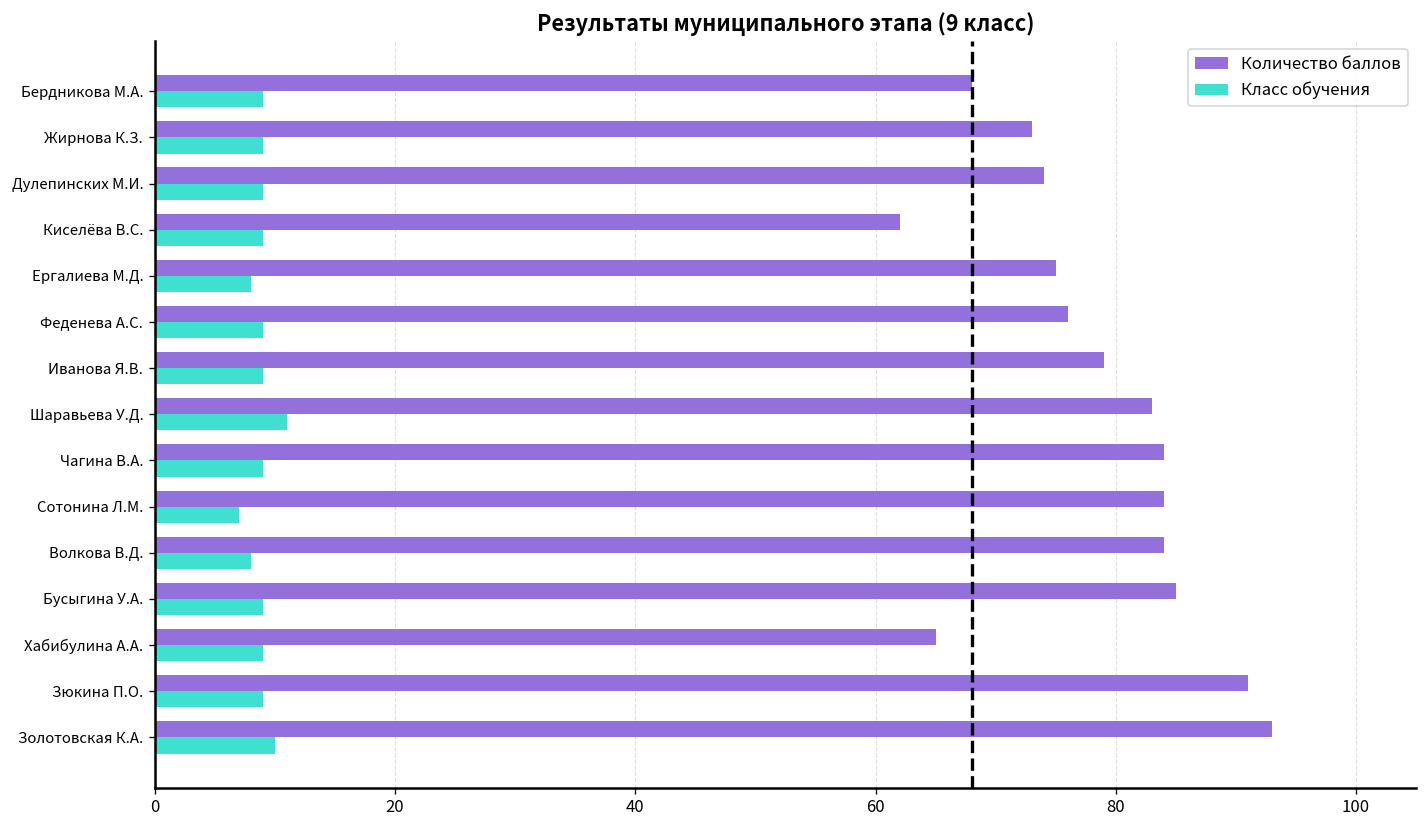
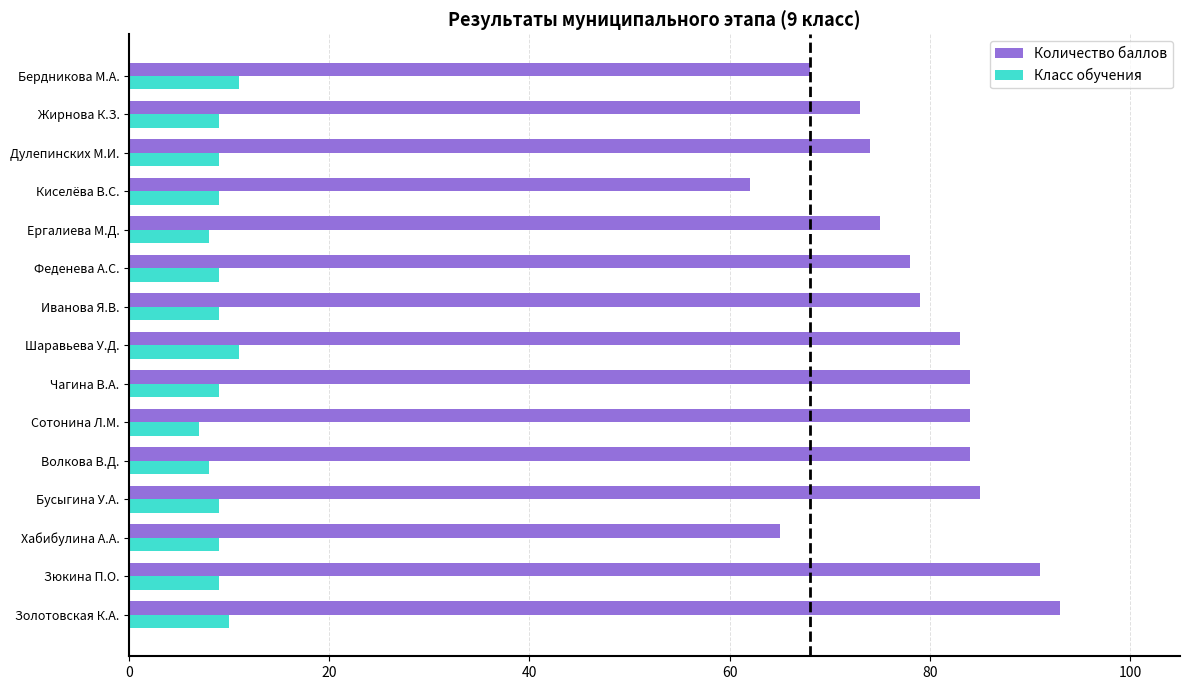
Класс обучения, Бердникова М.А.: 9 -> 11
Количество баллов, Феденева А.С.: 76 -> 78
